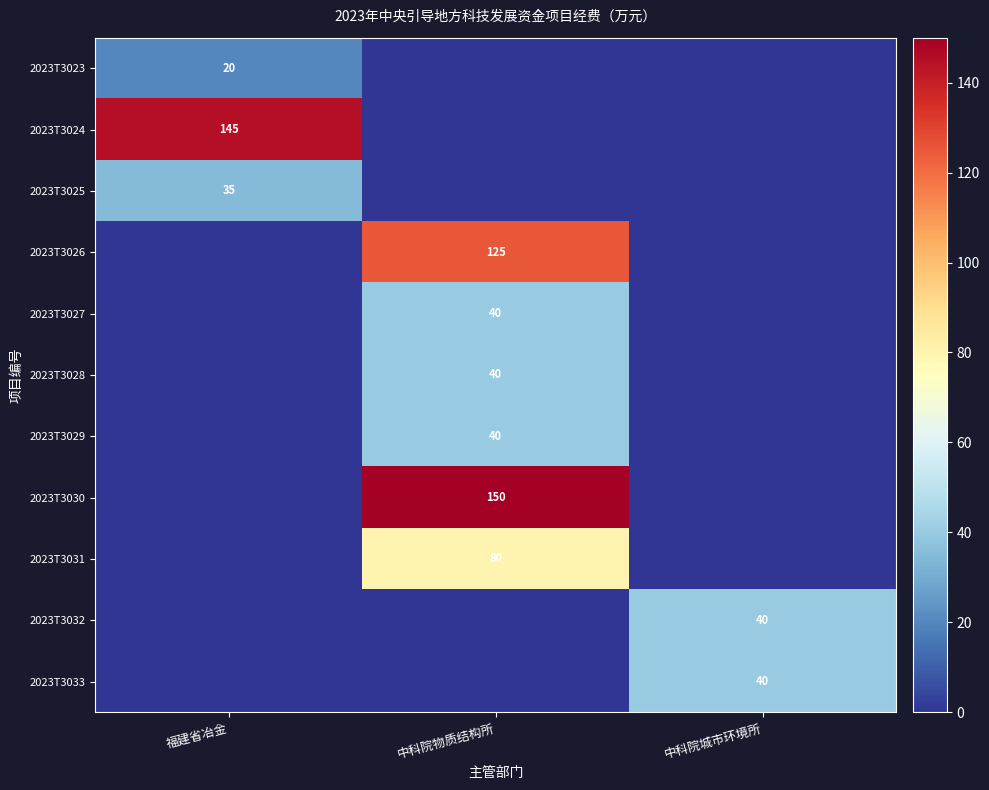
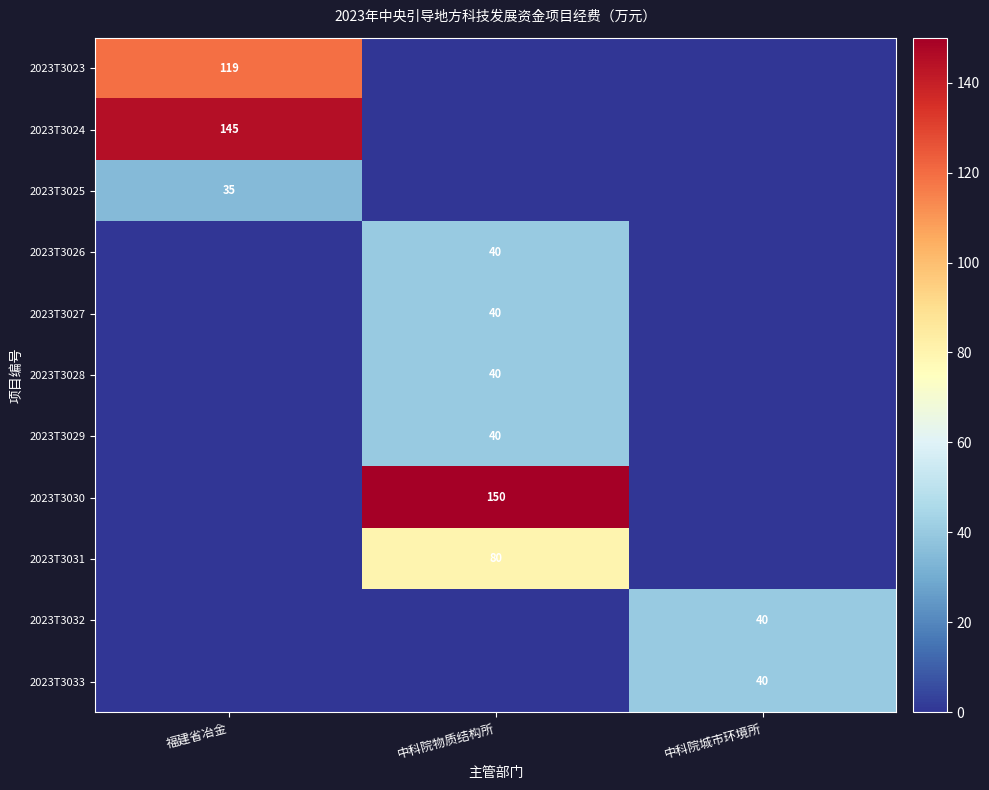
2023T3023, 福建省冶金: 20 -> 119
2023T3026, 中科院物质结构所: 125 -> 40
